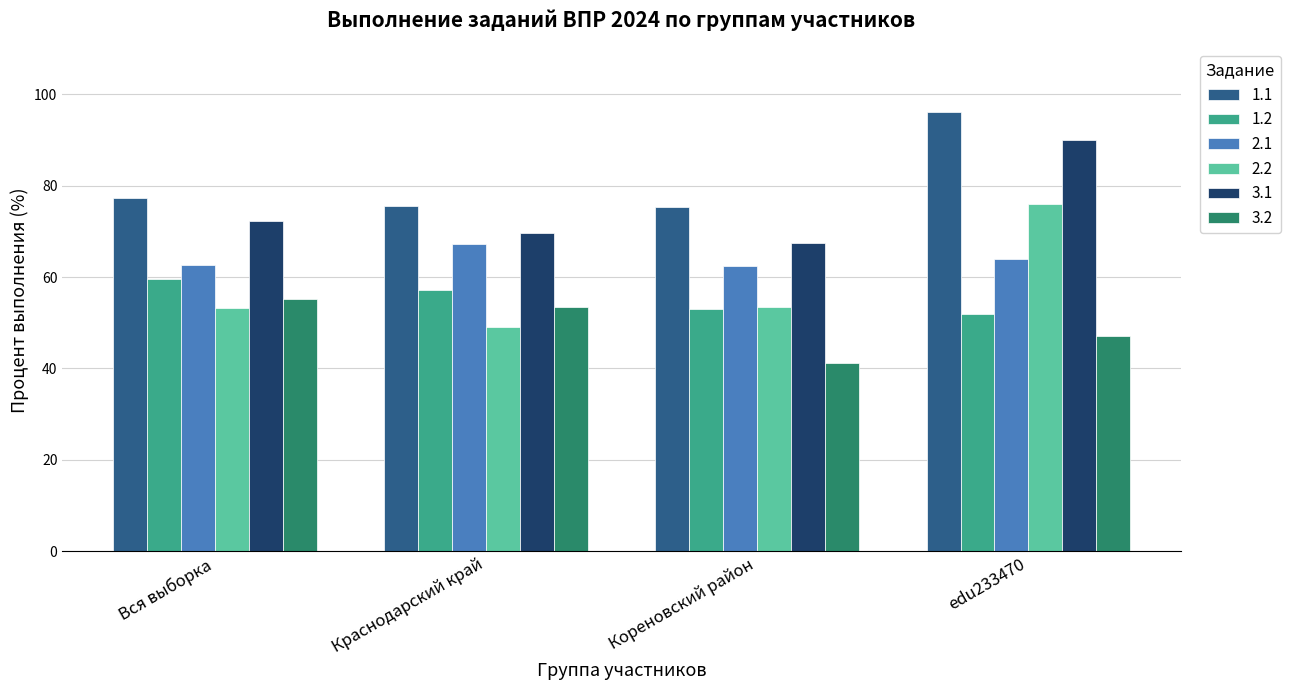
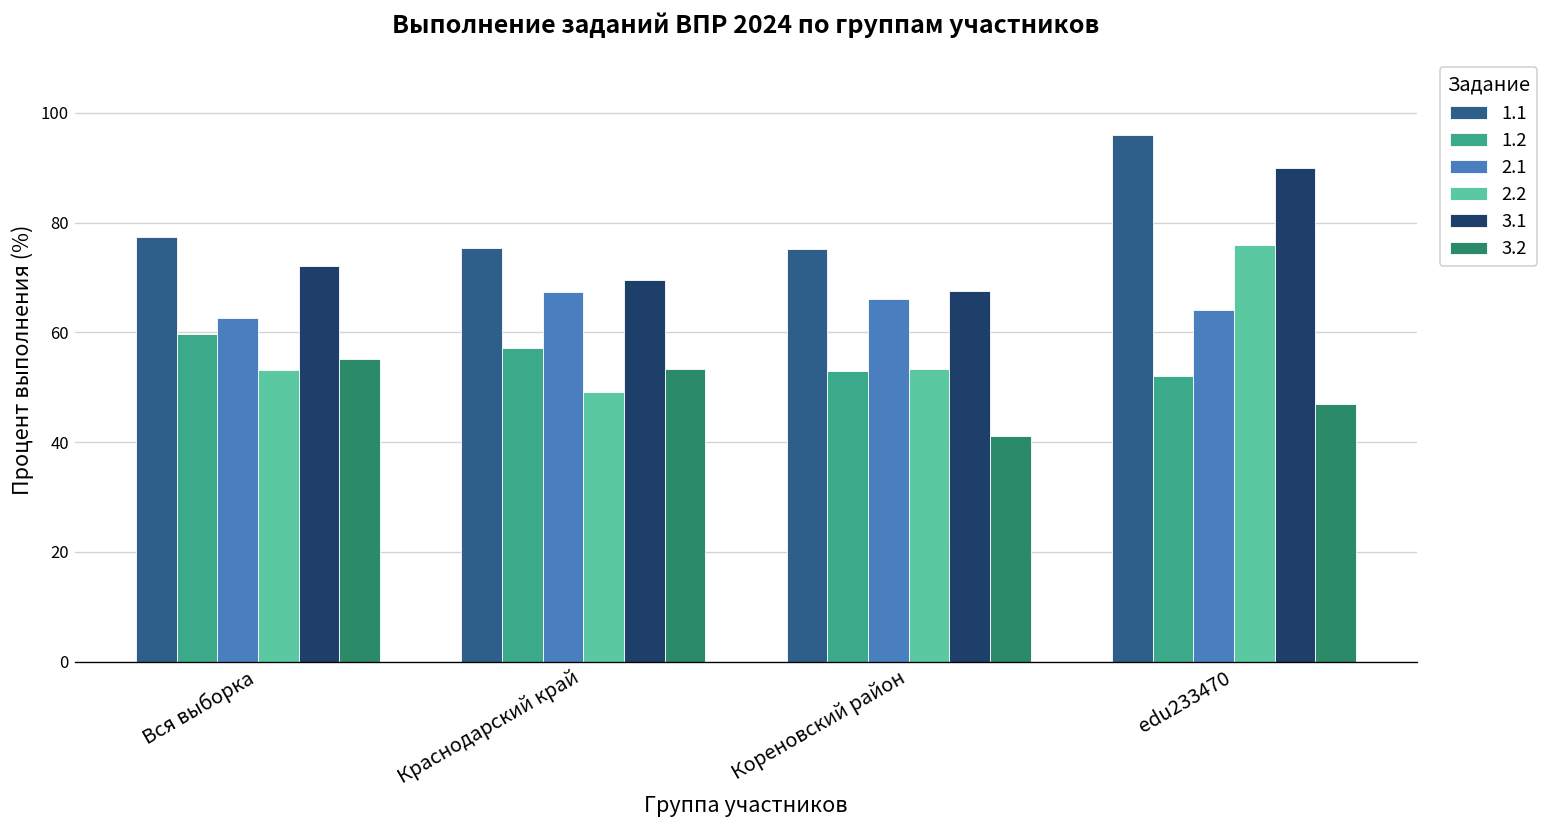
2.1, Кореновский район: 62 -> 66
